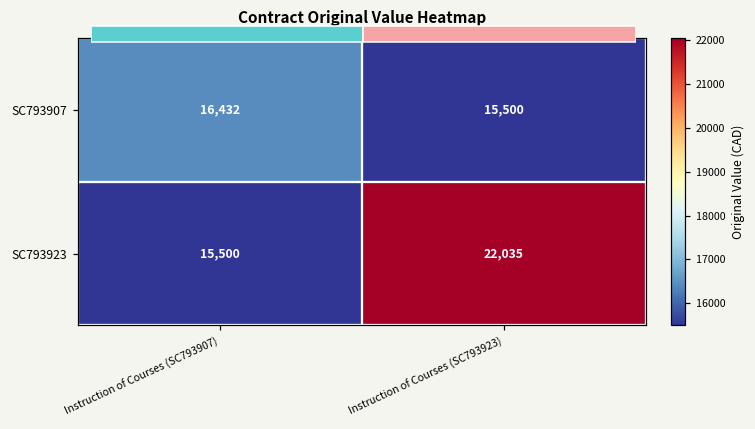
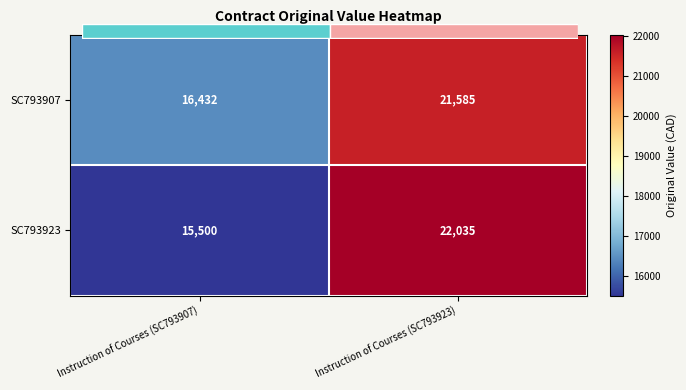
Contract Original Value Heatmap, SC793907, Instruction of Courses (SC793923): 15,500 -> 21,585
